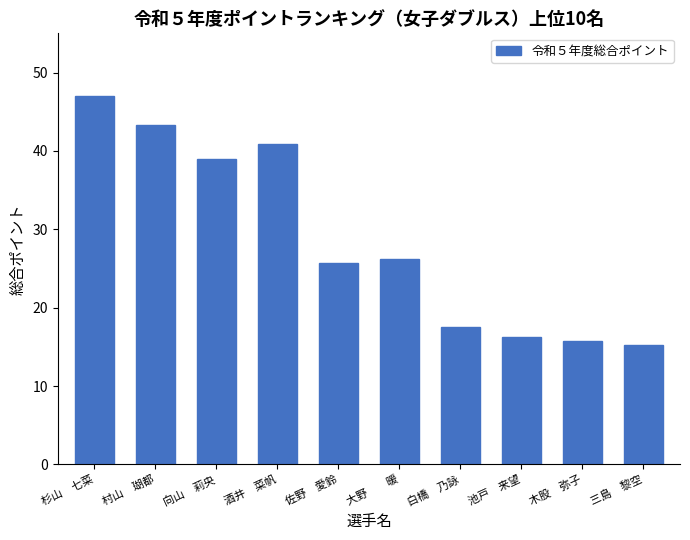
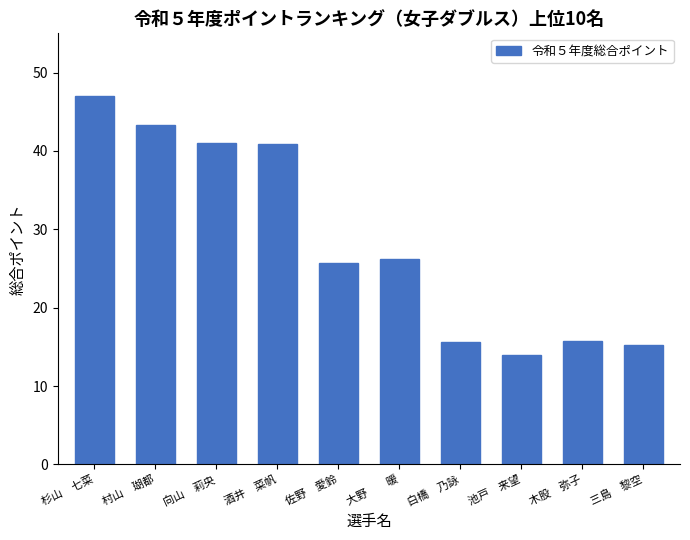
向山 莉央: 39 -> 41
白橋 乃詠: 18 -> 16
池戸 来望: 16 -> 14
